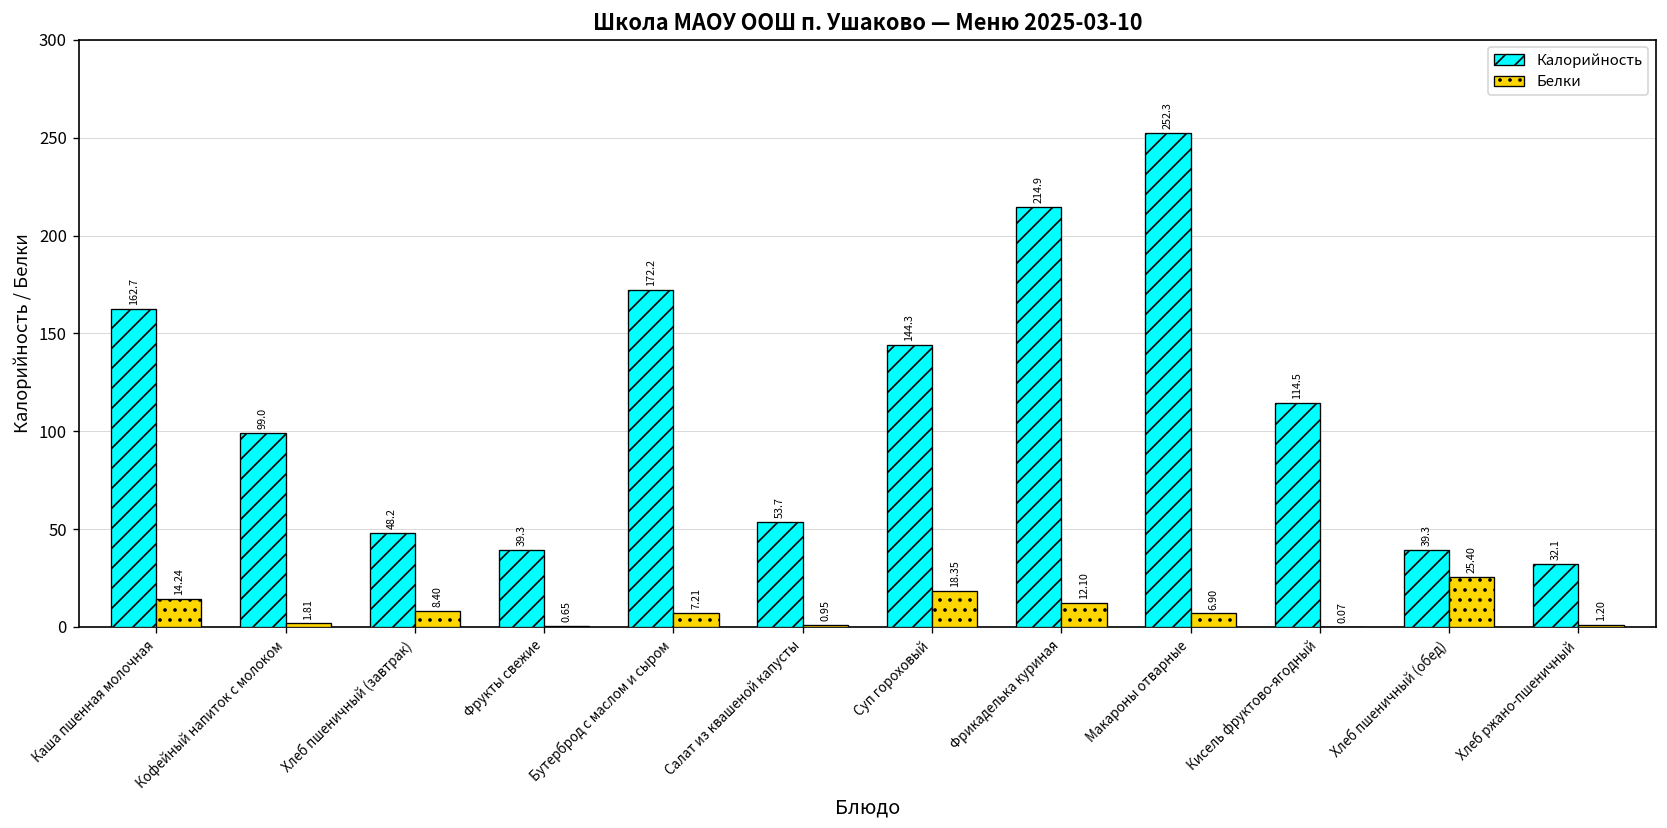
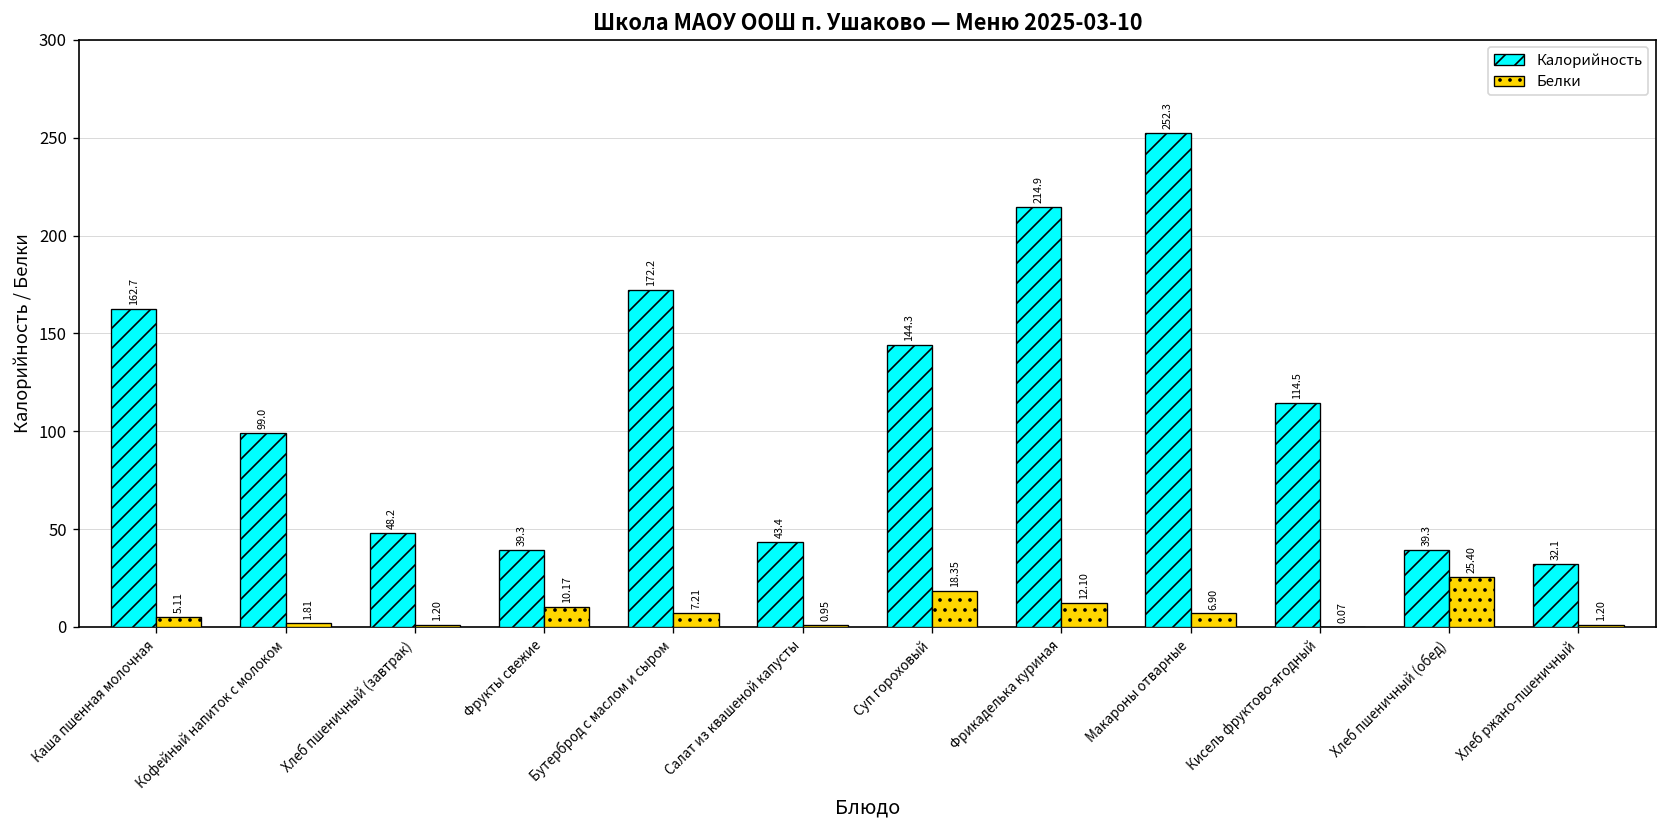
Белки, Каша пшенная молочная: 14.24 -> 5.11
Белки, Хлеб пшеничный (завтрак): 8.40 -> 1.20
Белки, Фрукты свежие: 0.65 -> 10.17
Калорийность, Салат из квашеной капусты: 53.7 -> 43.4
